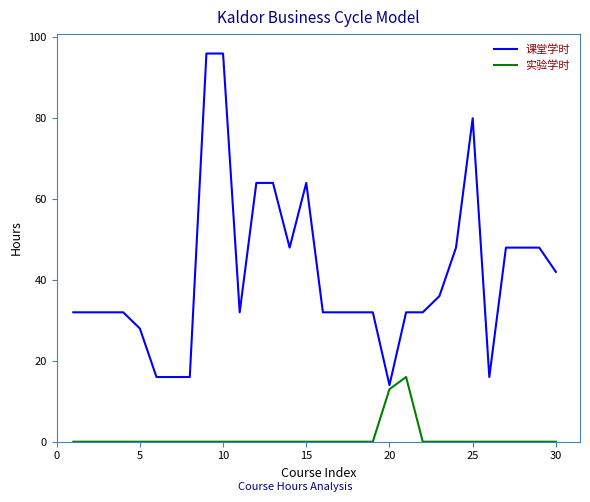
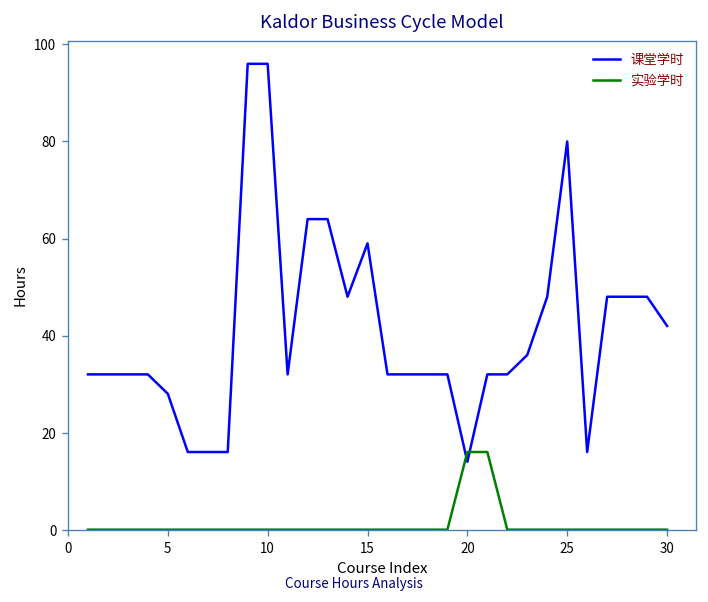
课堂学时, 15: 64 -> 59
实验学时, 20: 13 -> 16
